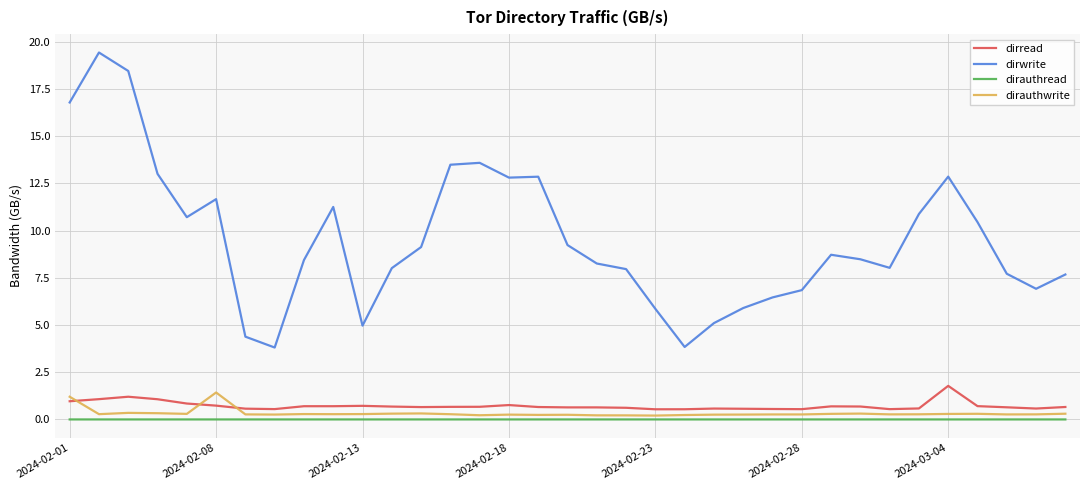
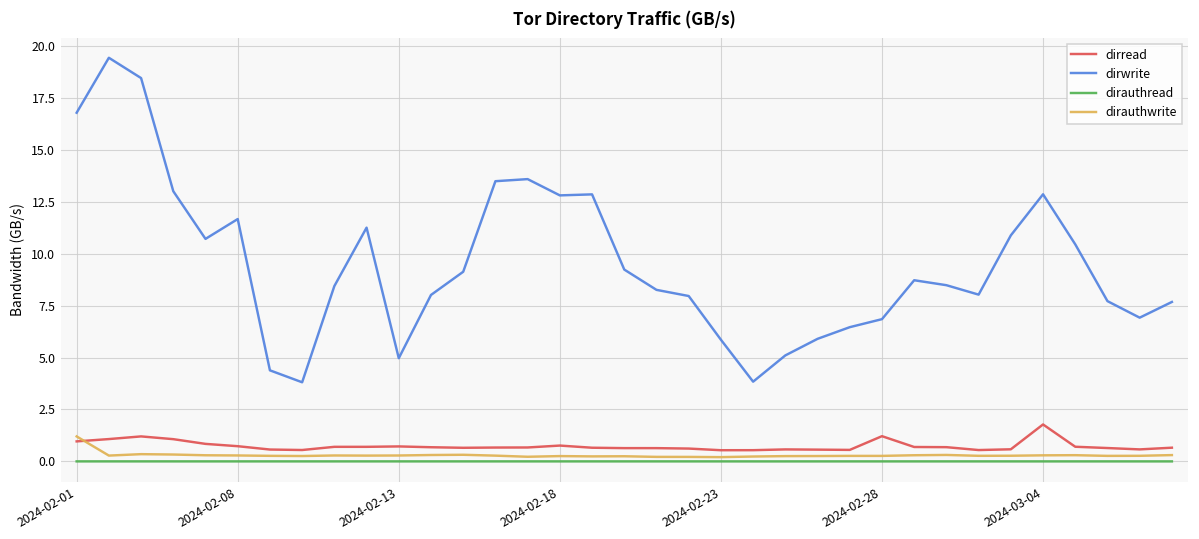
dirauthwrite, 2024-02-08: 1.4 -> 0.3
dirread, 2024-02-28: 0.5 -> 1.2
